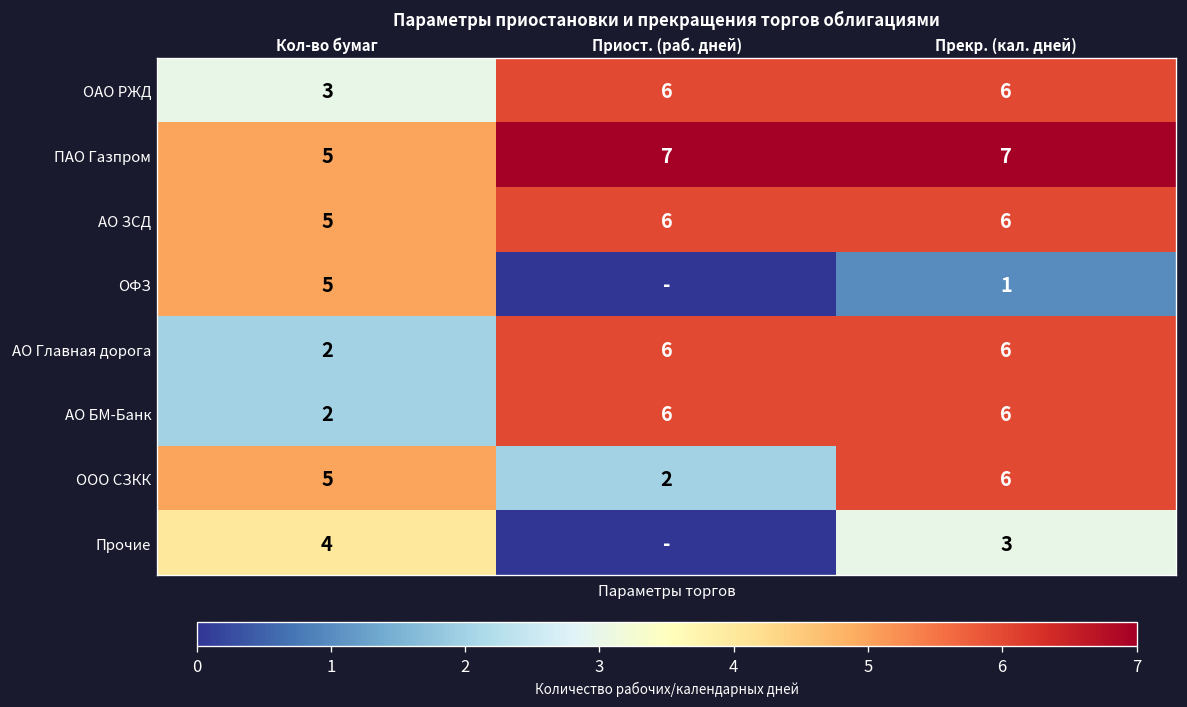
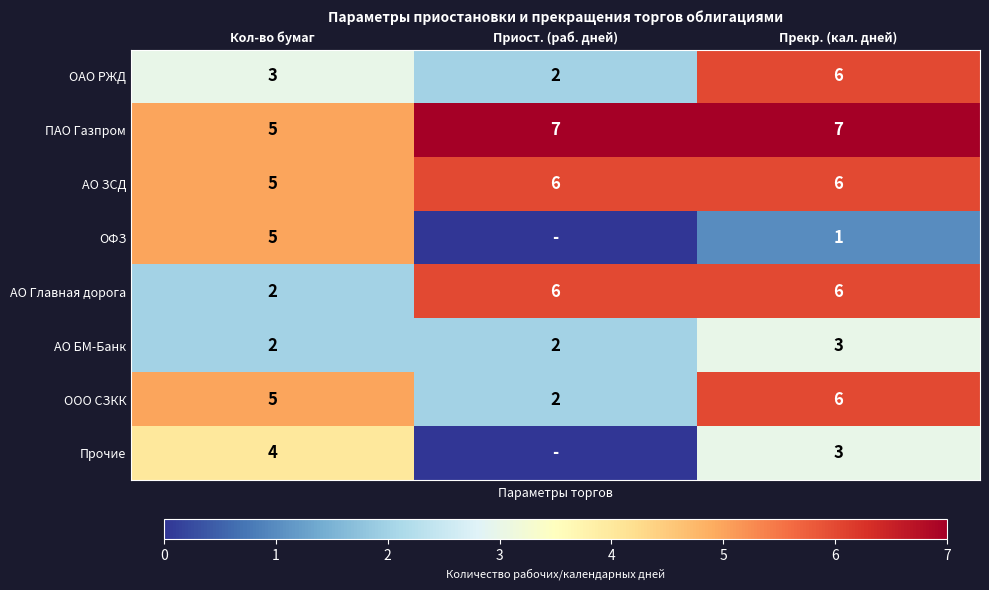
ОАО РЖД, Приост. (раб. дней): 6 -> 2
АО БМ-Банк, Приост. (раб. дней): 6 -> 2
АО БМ-Банк, Прекр. (кал. дней): 6 -> 3
